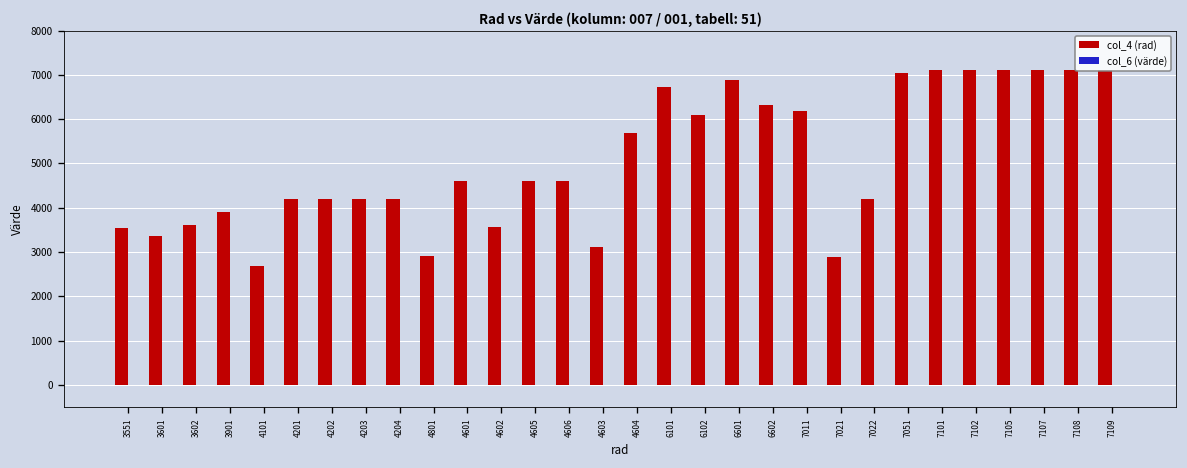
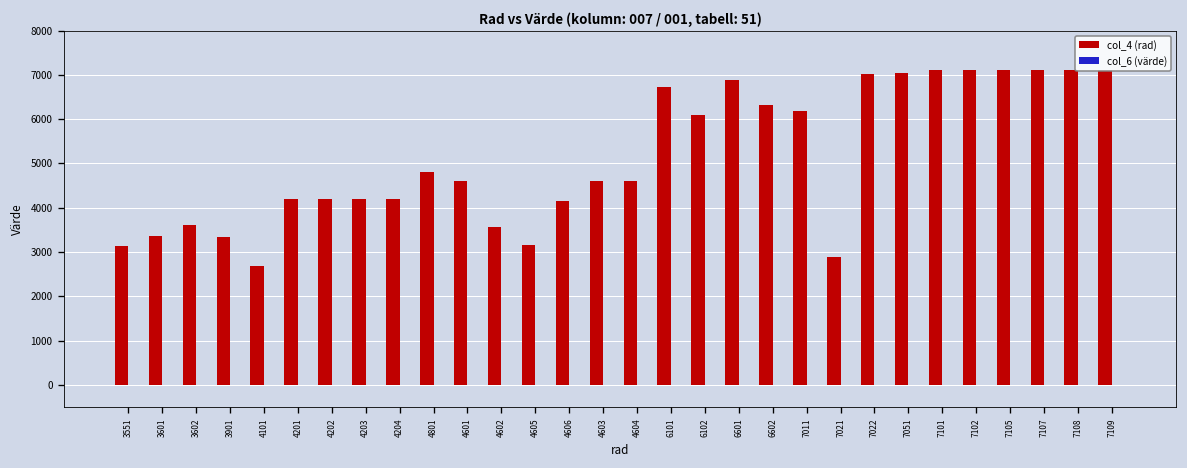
col_4 (rad), 3551: 3600 -> 3100
col_4 (rad), 3901: 3900 -> 3300
col_4 (rad), 4801: 2900 -> 4800
col_4 (rad), 4605: 4600 -> 3200
col_4 (rad), 4606: 4600 -> 4200
col_4 (rad), 4603: 3100 -> 4600
col_4 (rad), 4604: 5700 -> 4600
col_4 (rad), 7022: 4200 -> 7000
